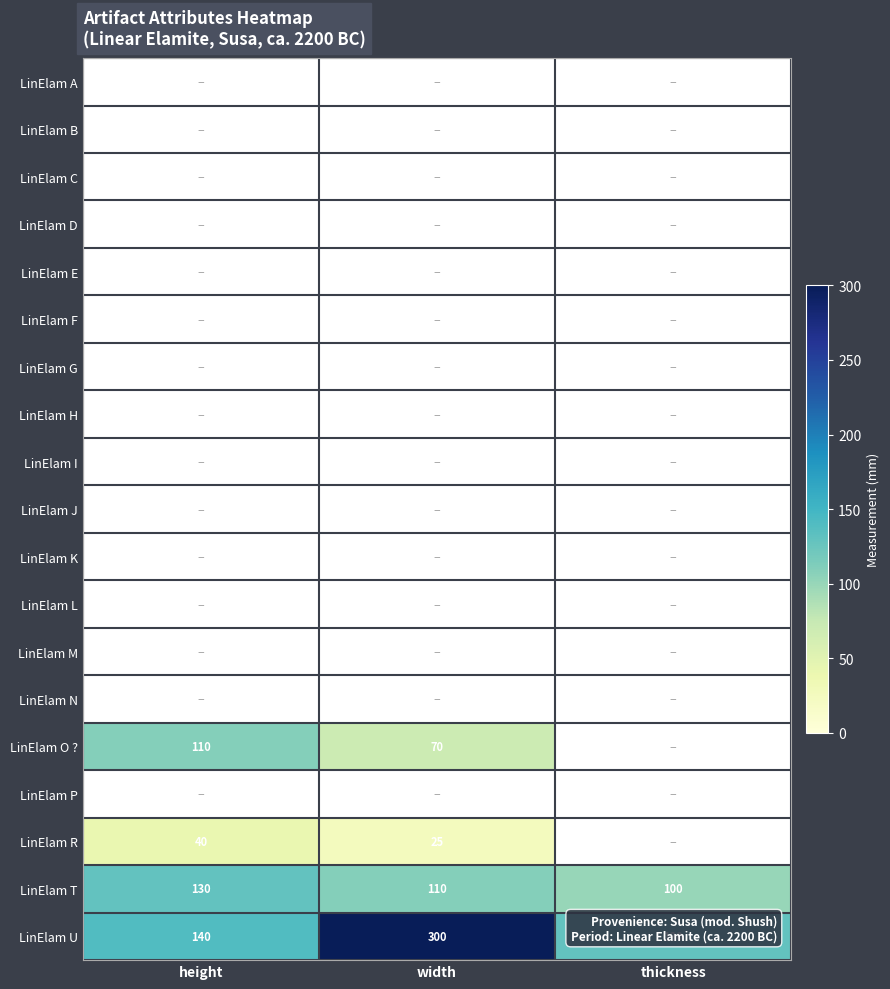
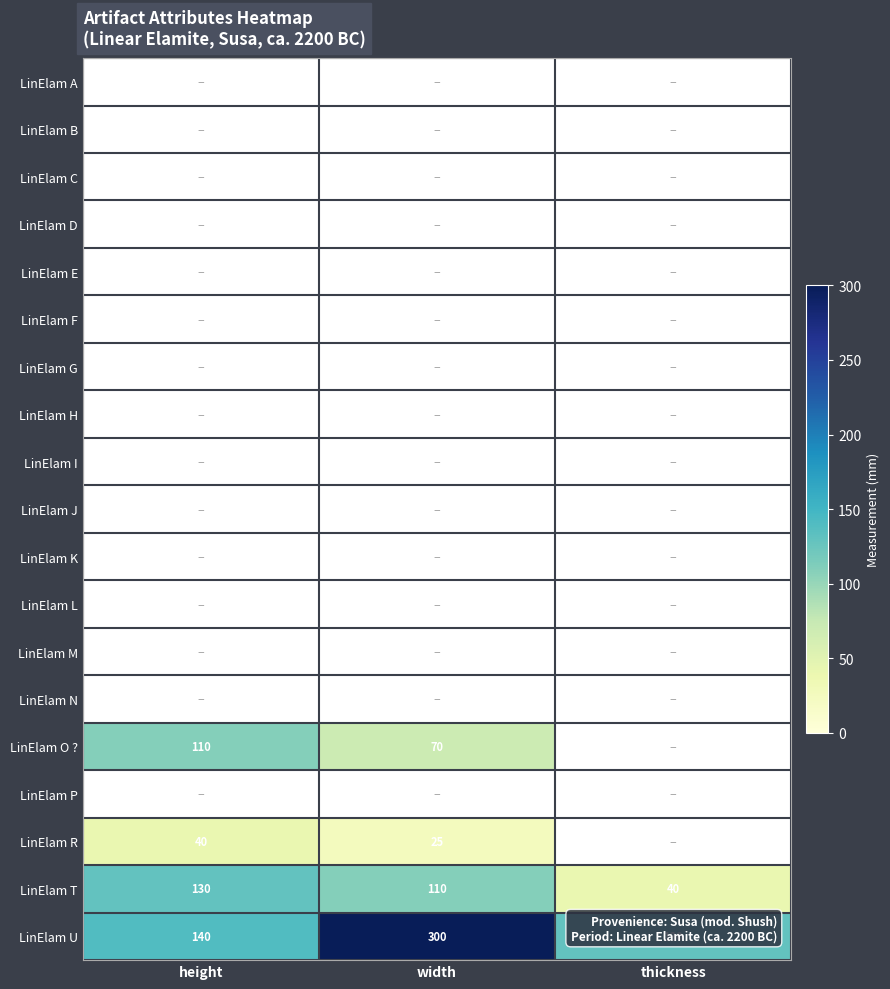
LinElam T, thickness: 100 -> 40
